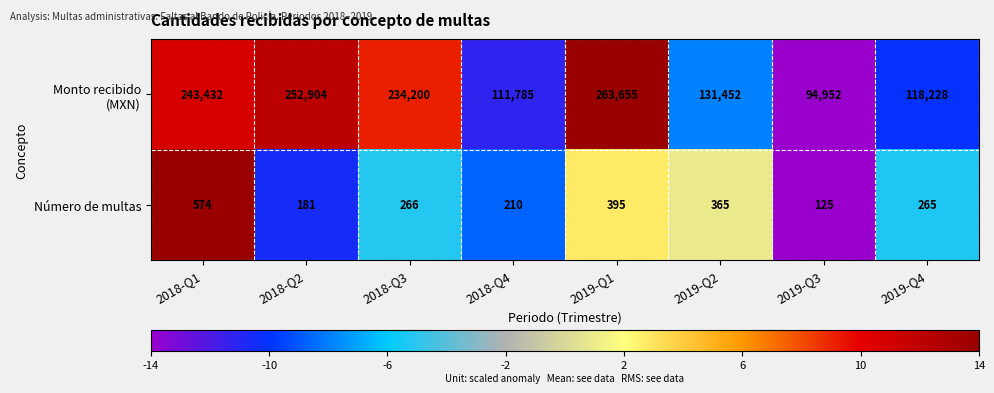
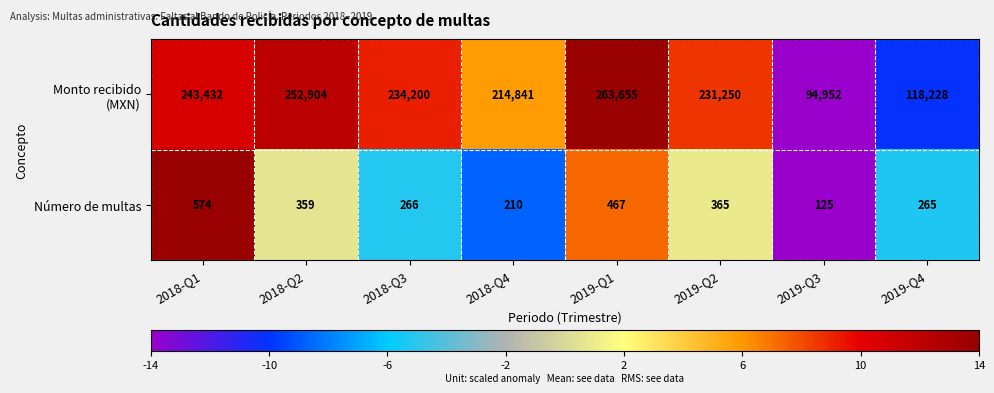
Monto recibido (MXN), 2018-Q4: 111,785 -> 214,841
Monto recibido (MXN), 2019-Q2: 131,452 -> 231,250
Número de multas, 2018-Q2: 181 -> 359
Número de multas, 2019-Q1: 395 -> 467
